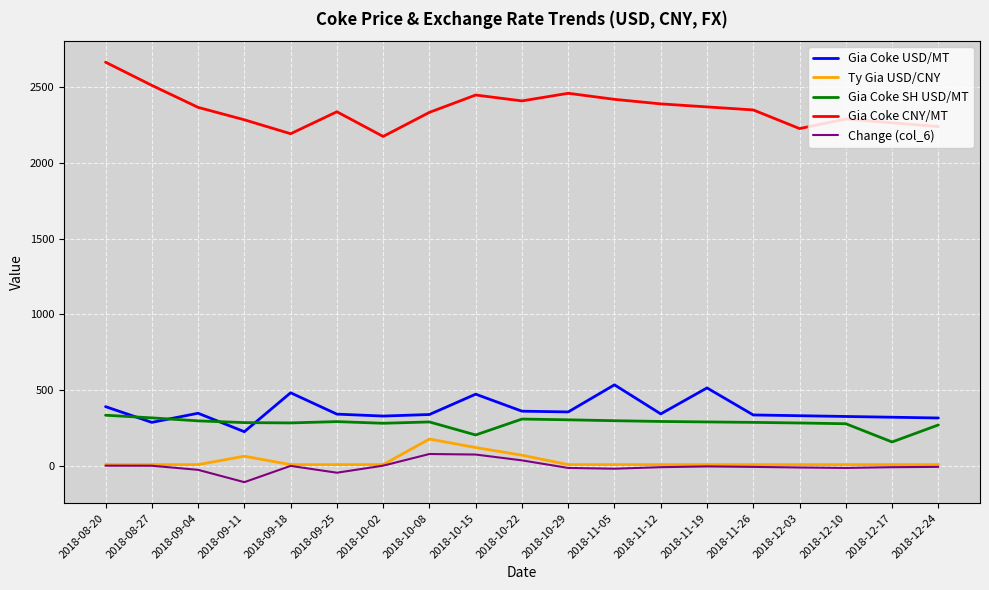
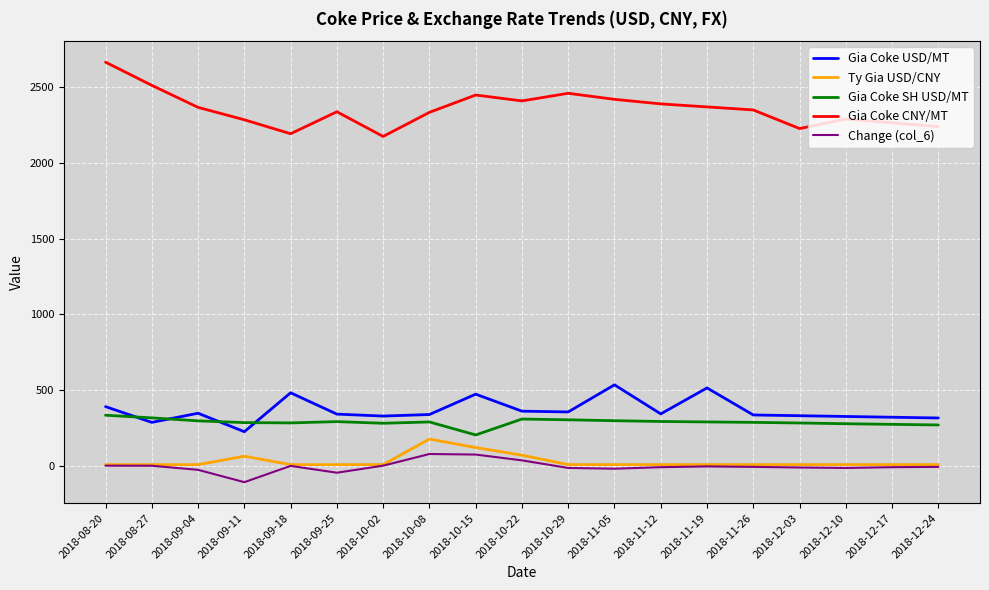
Gia Coke SH USD/MT, 2018-12-17: 160 -> 270
